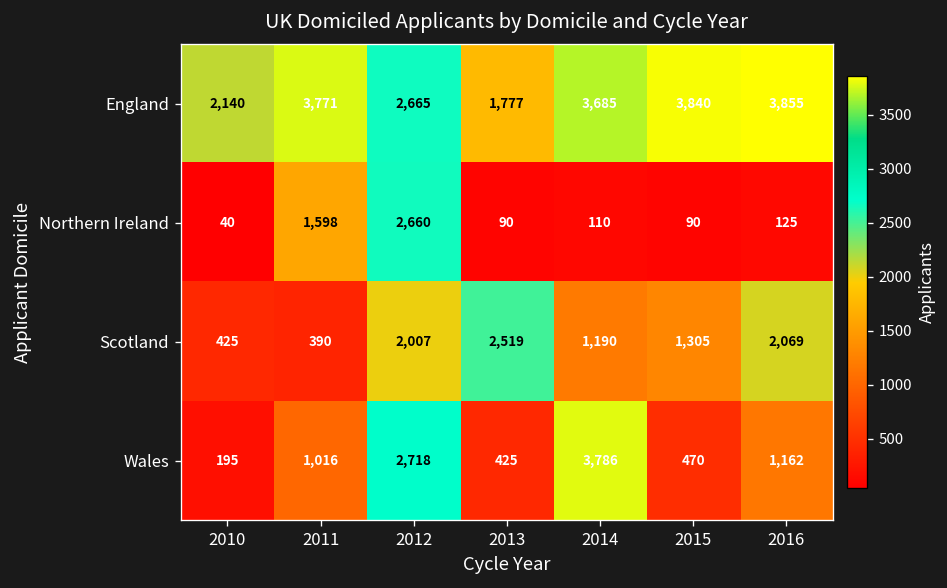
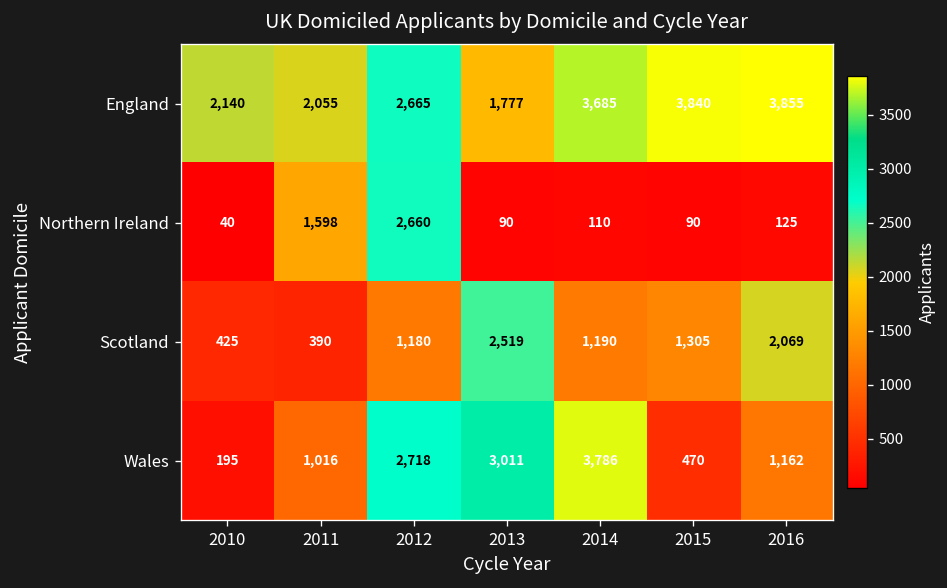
England, 2011: 3,771 -> 2,055
Scotland, 2012: 2,007 -> 1,180
Wales, 2013: 425 -> 3,011
